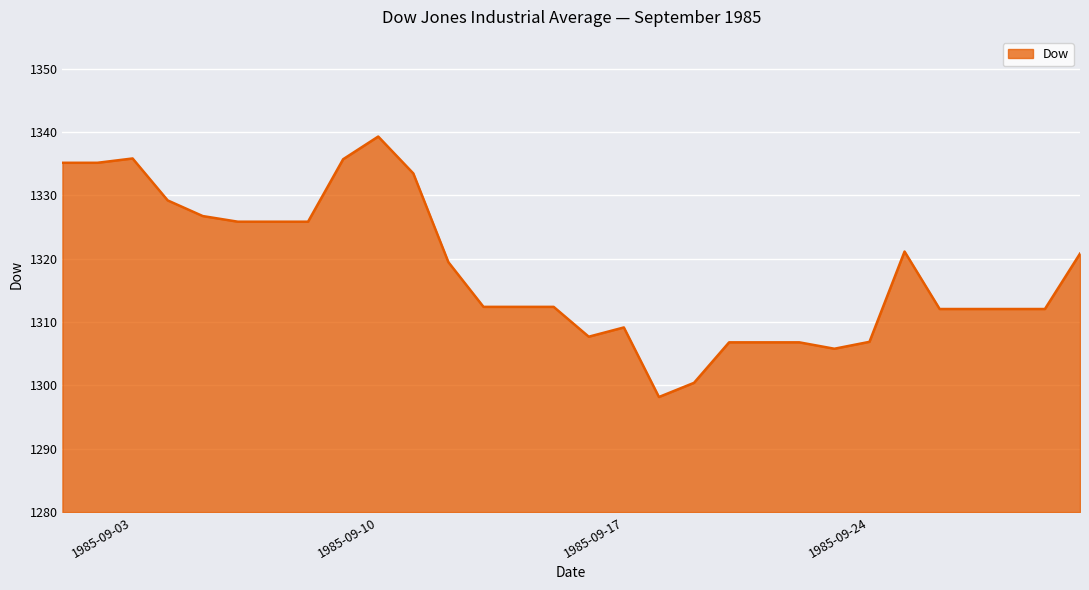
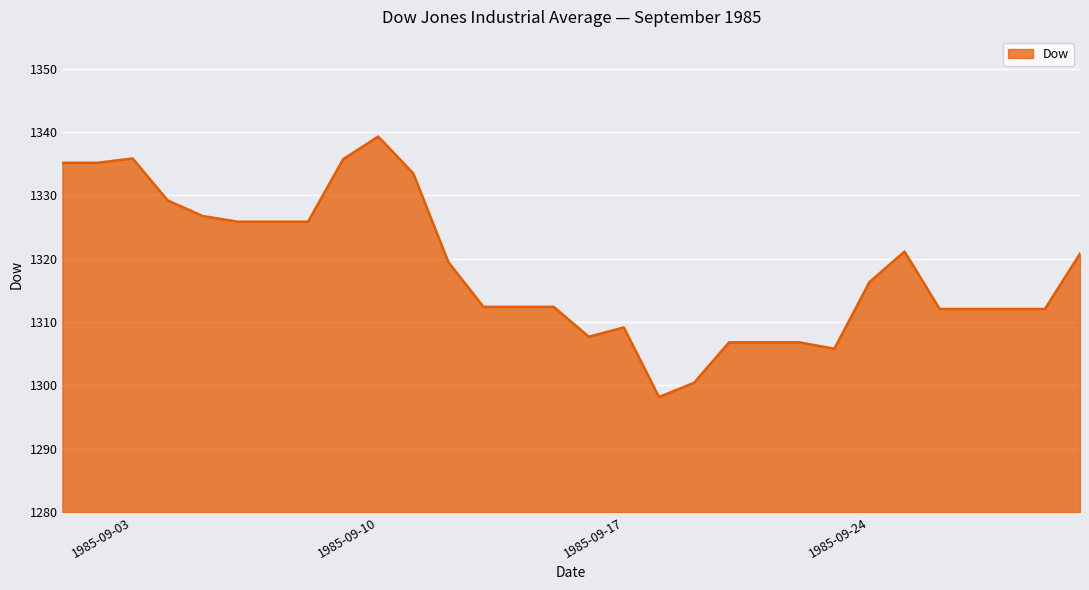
1985-09-24: 1307 -> 1316
